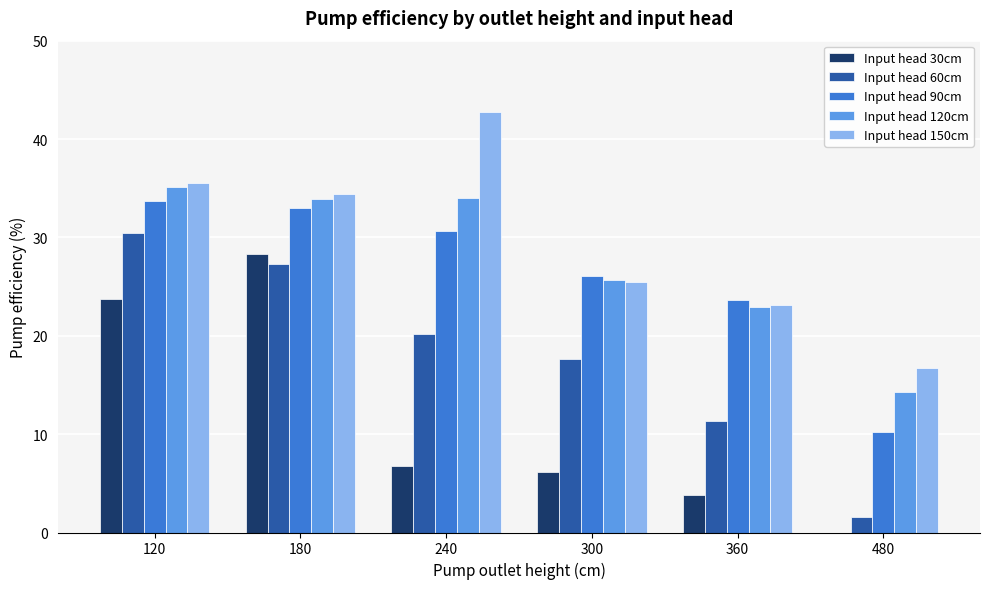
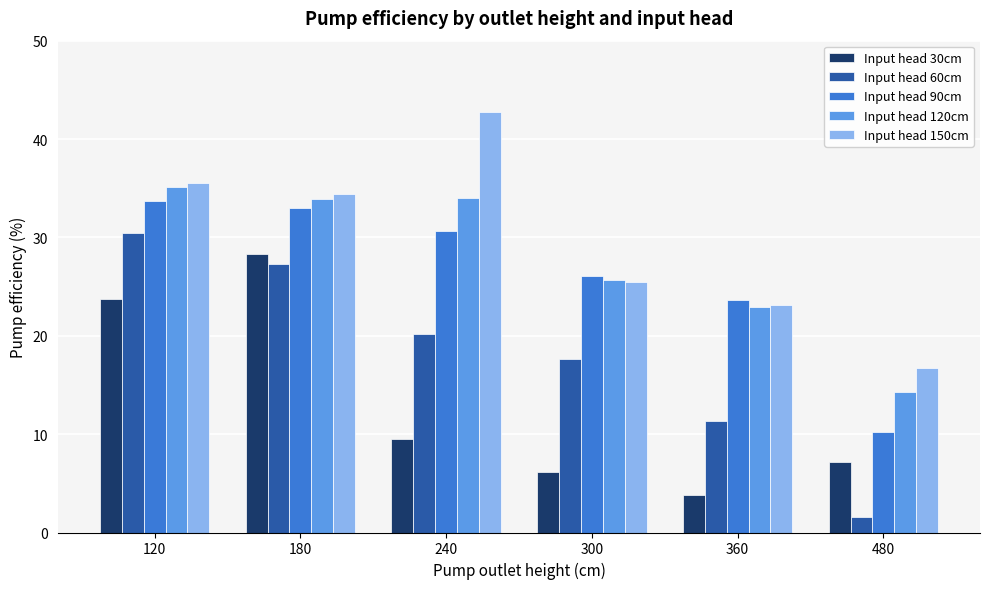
Input head 30cm, 240: 7 -> 10
Input head 30cm, 480: 0 -> 7
